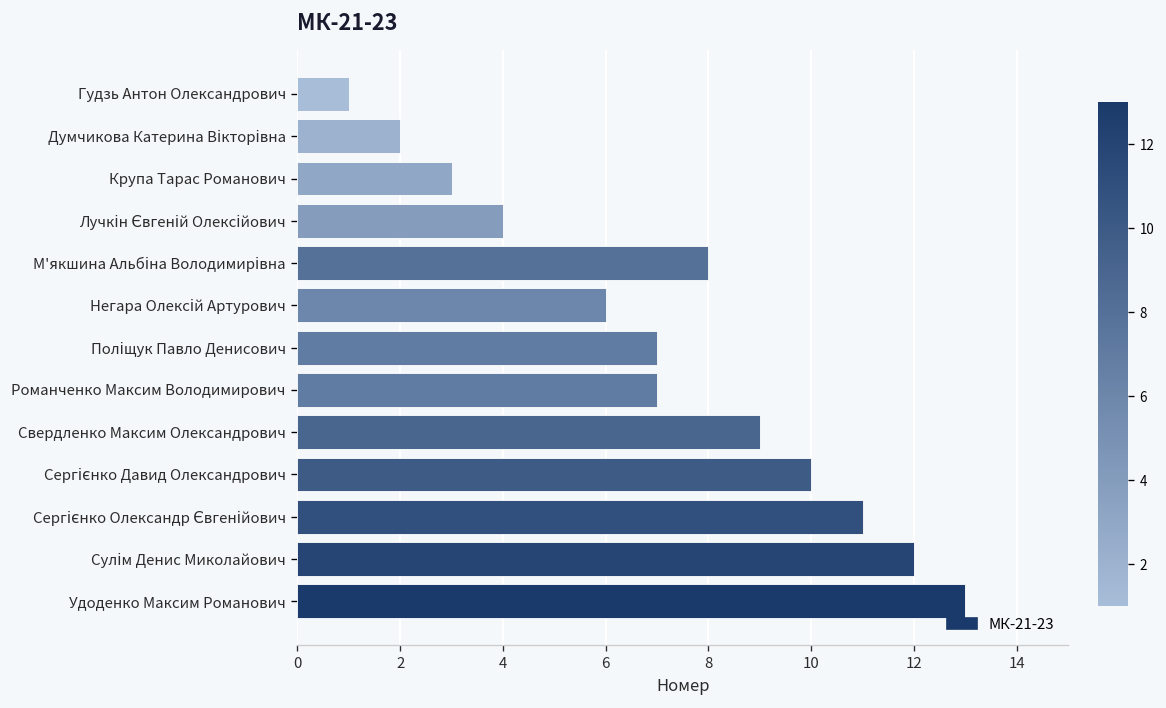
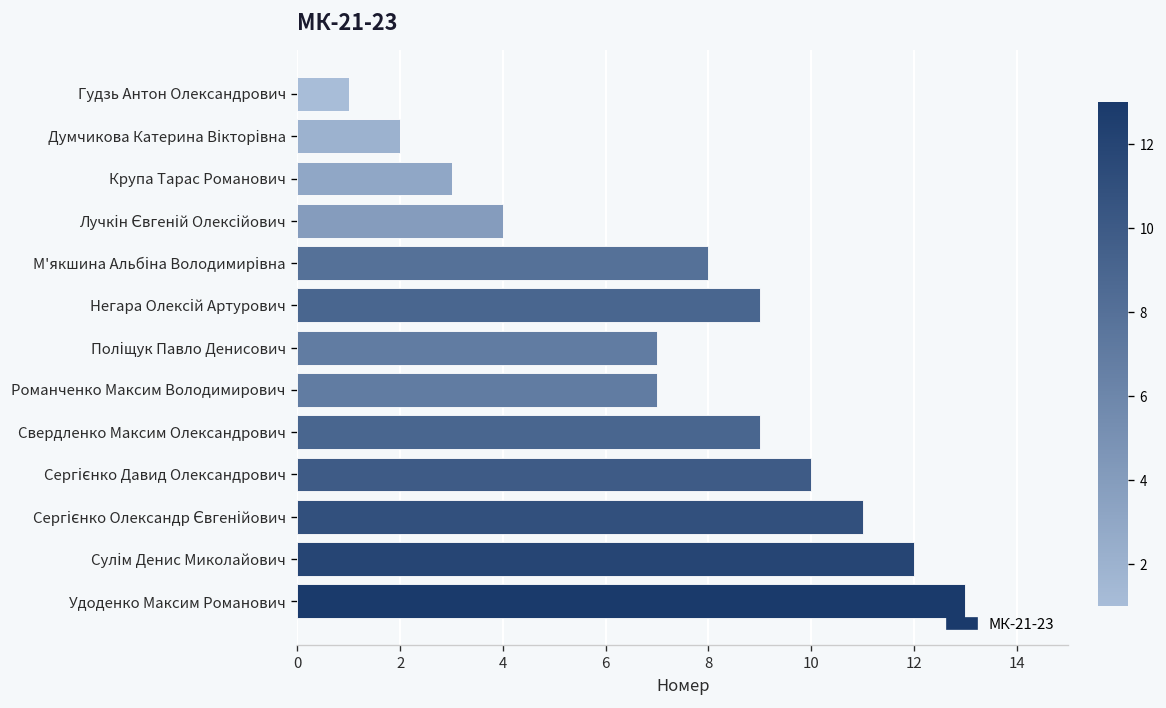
Негара Олексій Артурович: 6 -> 9
